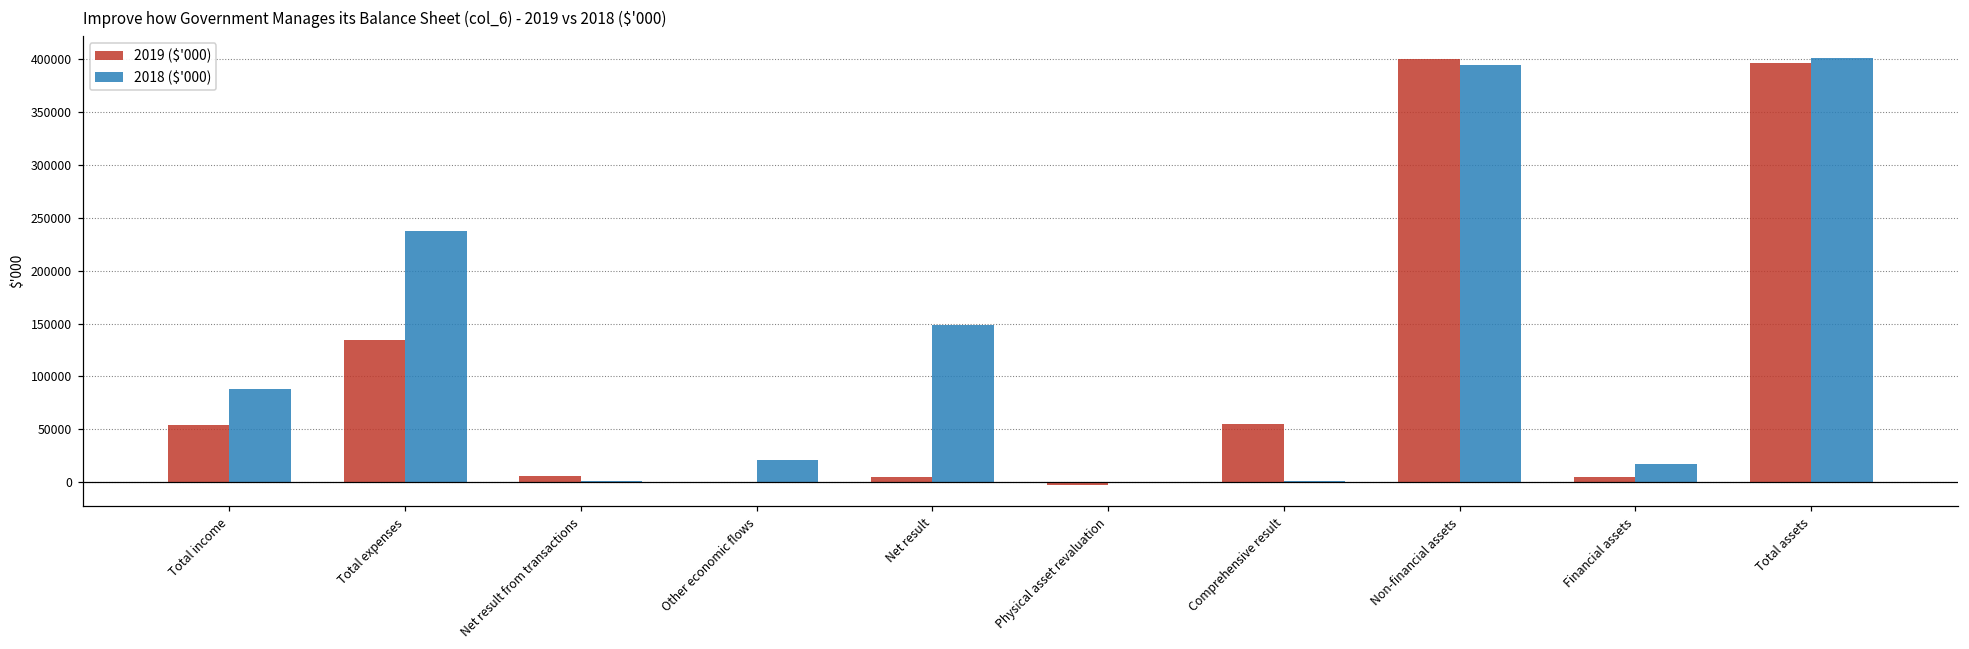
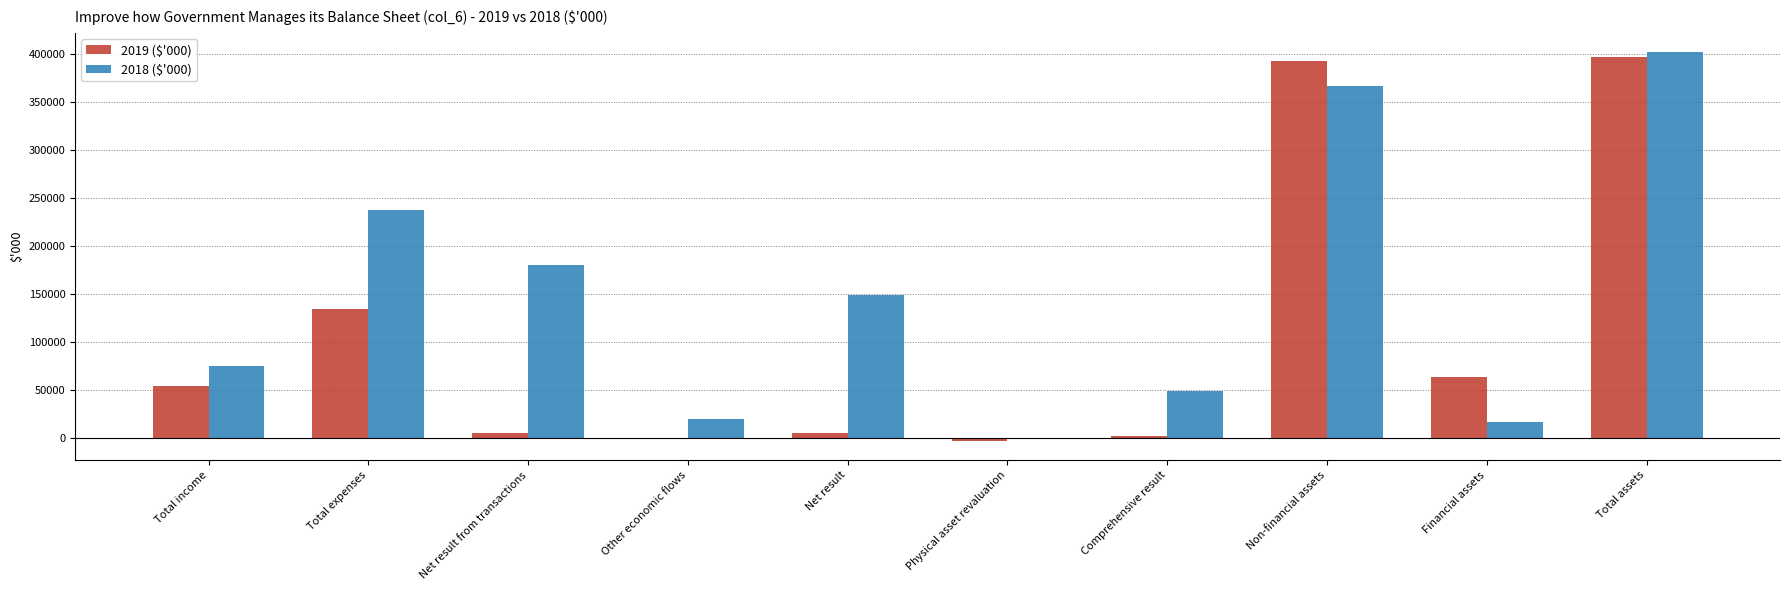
2018 ($'000), Total income: 90000 -> 80000
2018 ($'000), Net result from transactions: 0 -> 180000
2019 ($'000), Comprehensive result: 50000 -> 0
2018 ($'000), Comprehensive result: 0 -> 50000
2019 ($'000), Non-financial assets: 400000 -> 390000
2018 ($'000), Non-financial assets: 390000 -> 370000
2019 ($'000), Financial assets: 0 -> 60000
